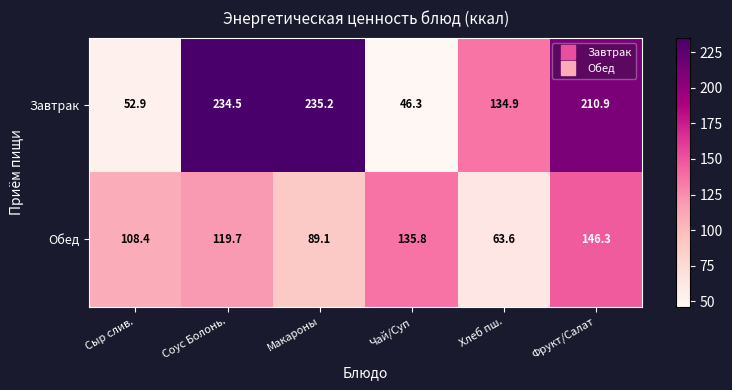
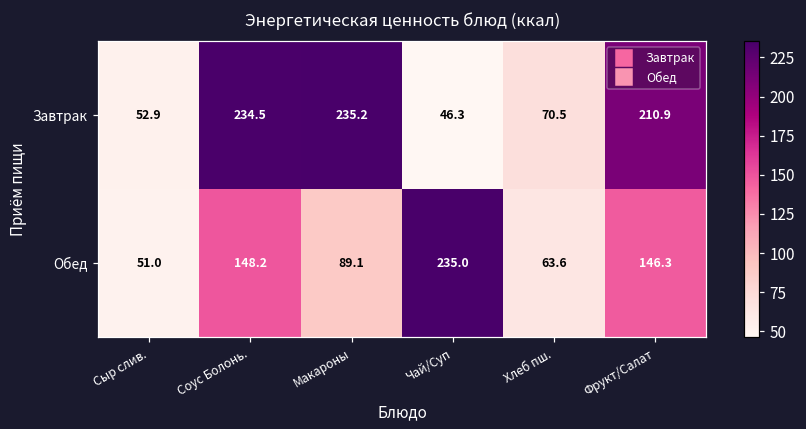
Завтрак, Хлеб пш.: 134.9 -> 70.5
Обед, Сыр слив.: 108.4 -> 51.0
Обед, Соус Болонь.: 119.7 -> 148.2
Обед, Чай/Суп: 135.8 -> 235.0
